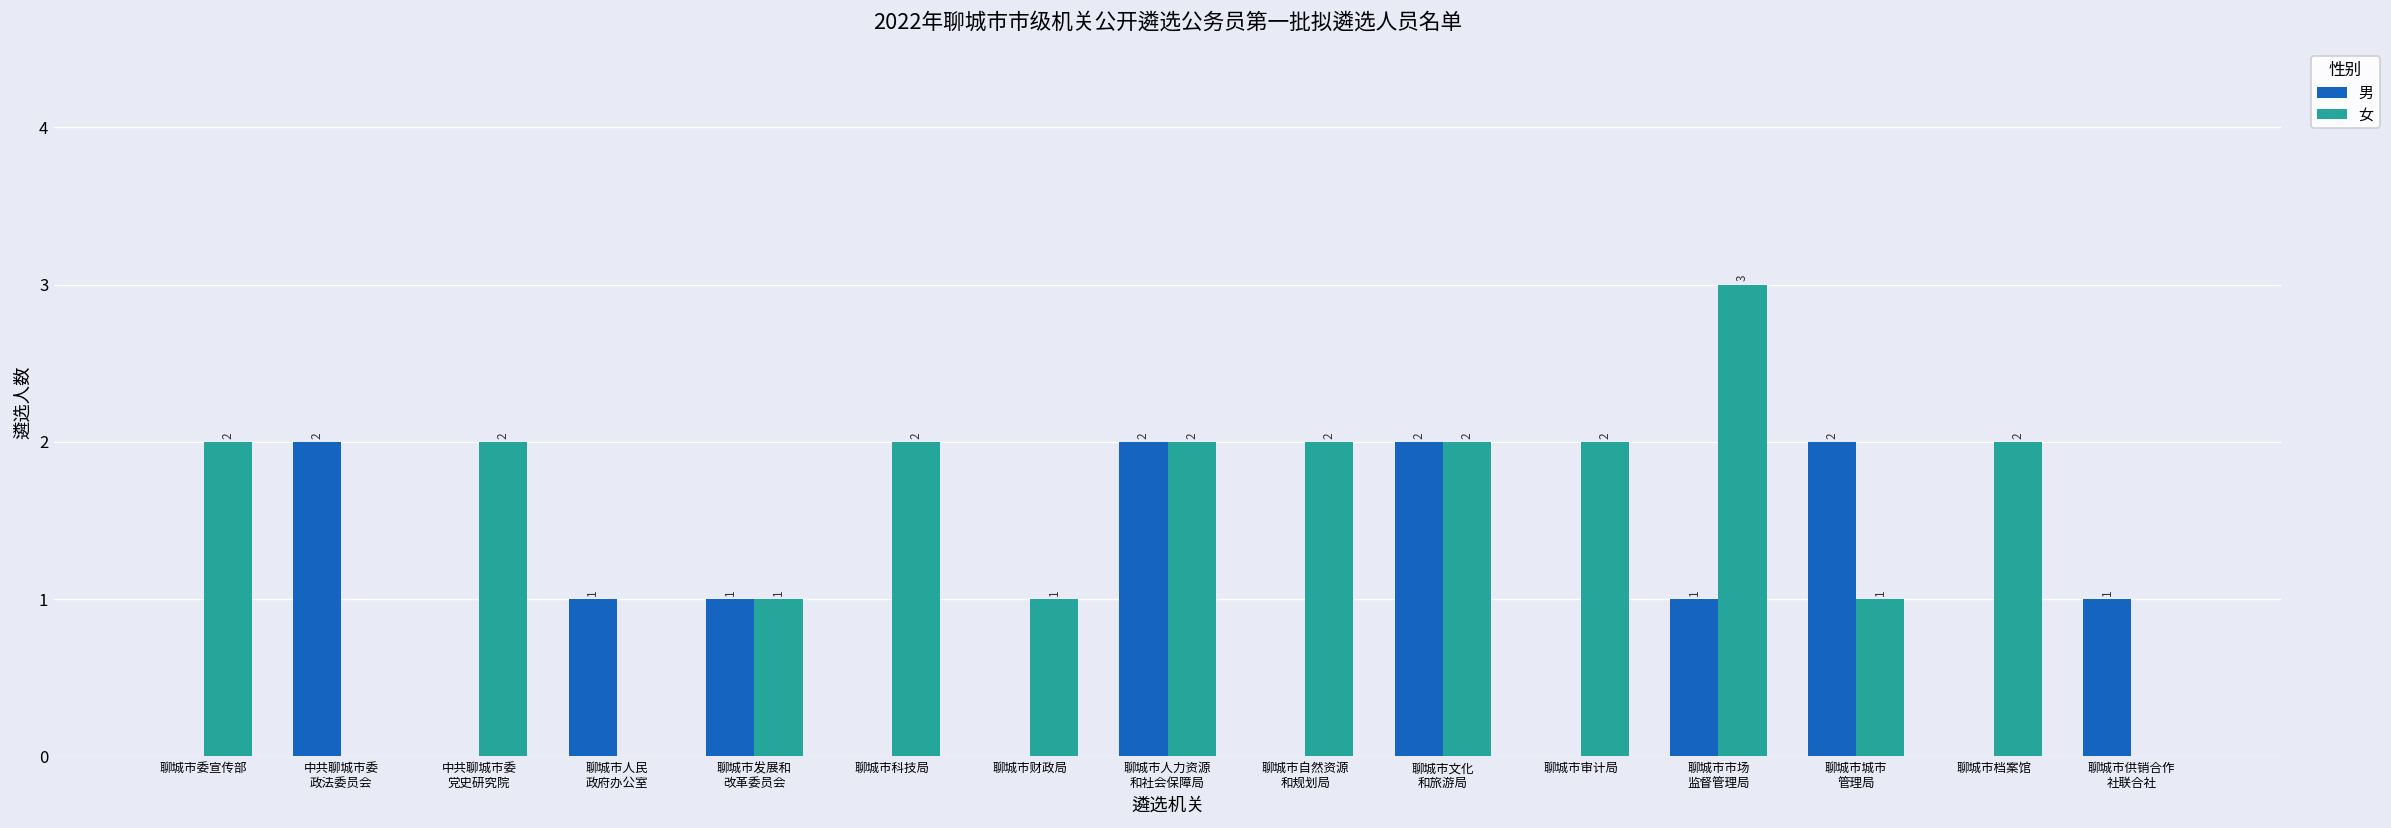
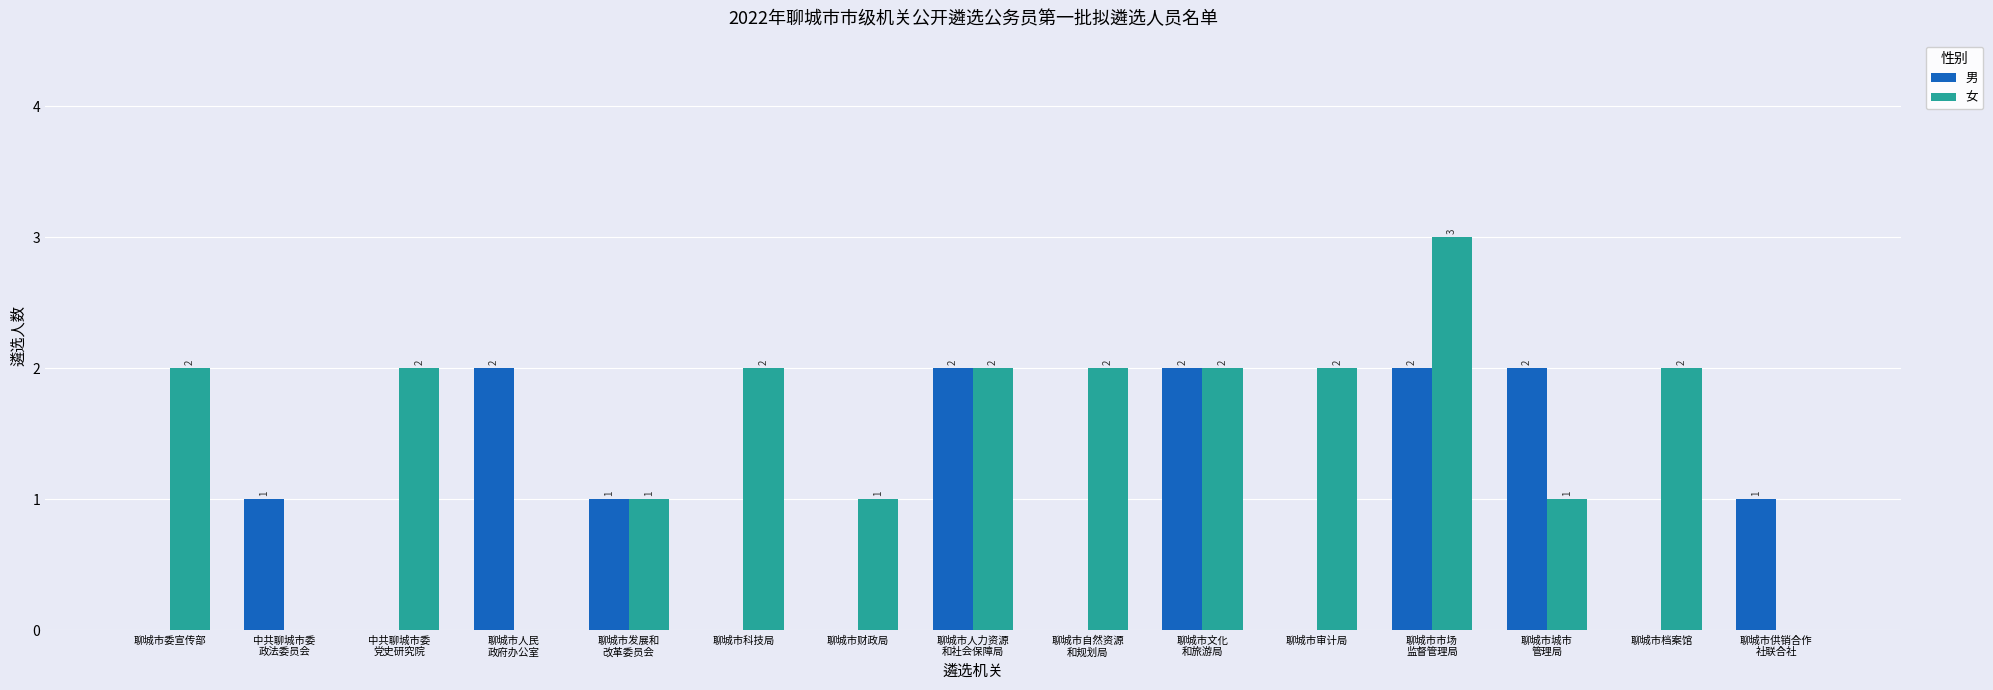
男, 中共聊城市委 政法委员会: 2 -> 1
男, 聊城市人民 政府办公室: 1 -> 2
男, 聊城市市场 监督管理局: 1 -> 2
